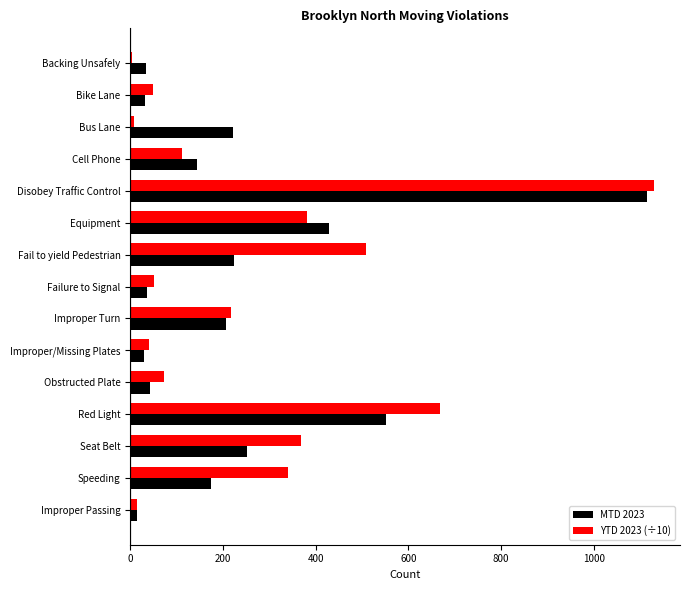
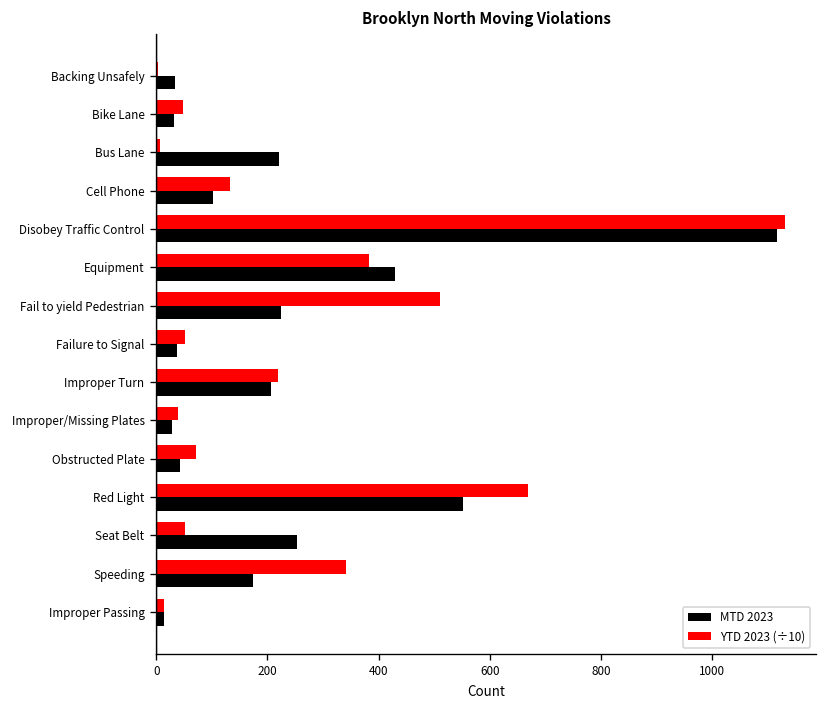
YTD 2023 (÷10), Cell Phone: 110 -> 130
MTD 2023, Cell Phone: 150 -> 100
YTD 2023 (÷10), Seat Belt: 370 -> 50
